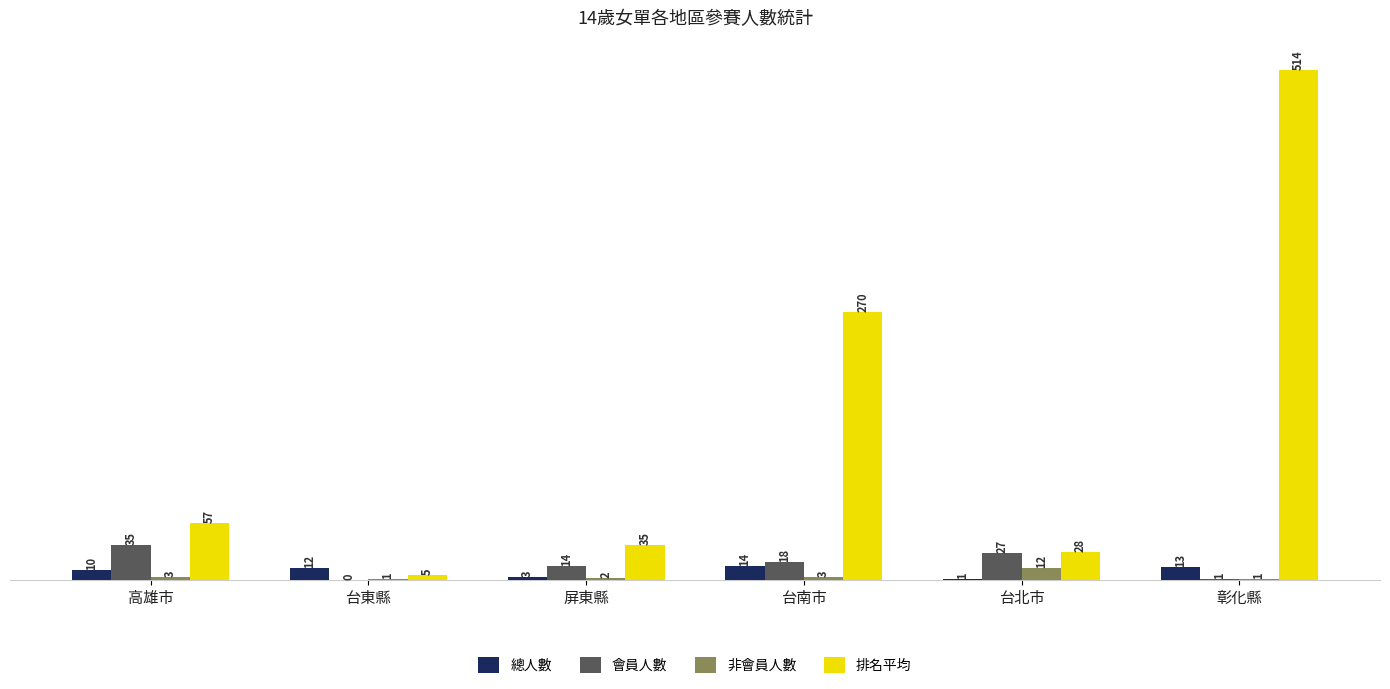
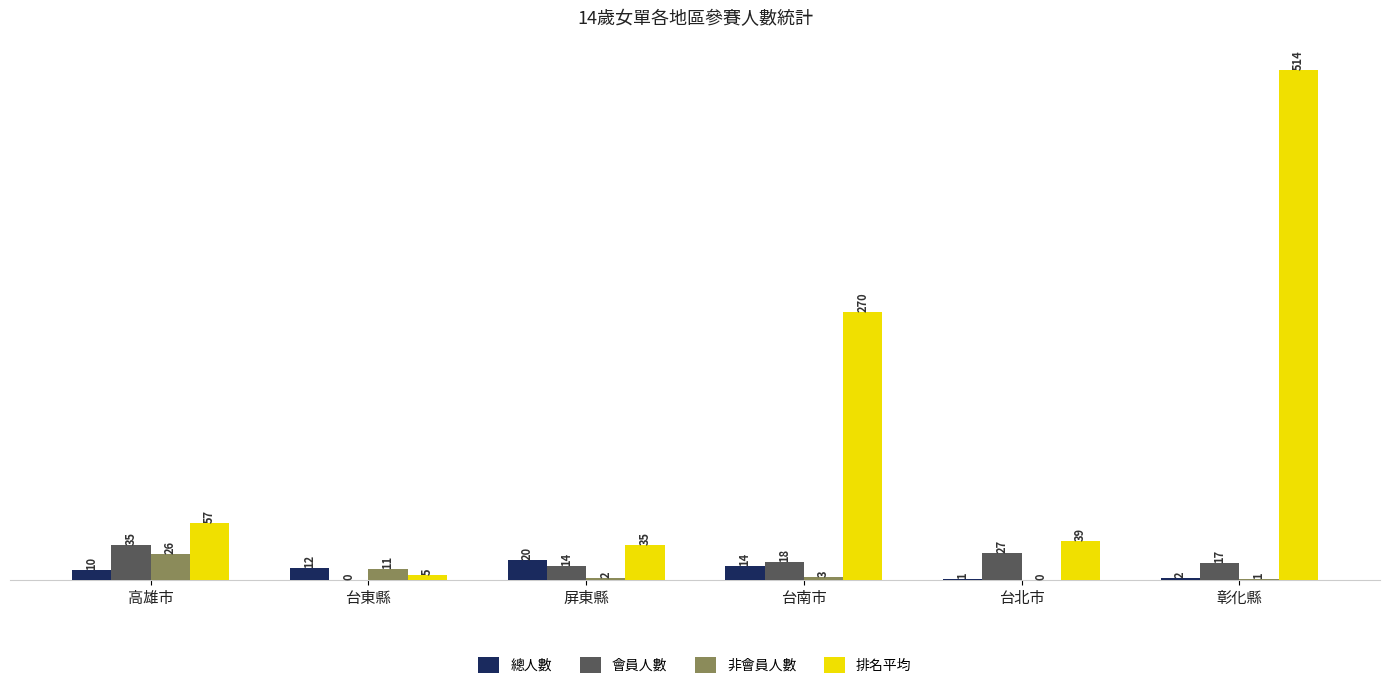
非會員人數, 高雄市: 3 -> 26
非會員人數, 台東縣: 1 -> 11
總人數, 屏東縣: 3 -> 20
非會員人數, 台北市: 12 -> 0
排名平均, 台北市: 28 -> 39
總人數, 彰化縣: 13 -> 2
會員人數, 彰化縣: 1 -> 17
